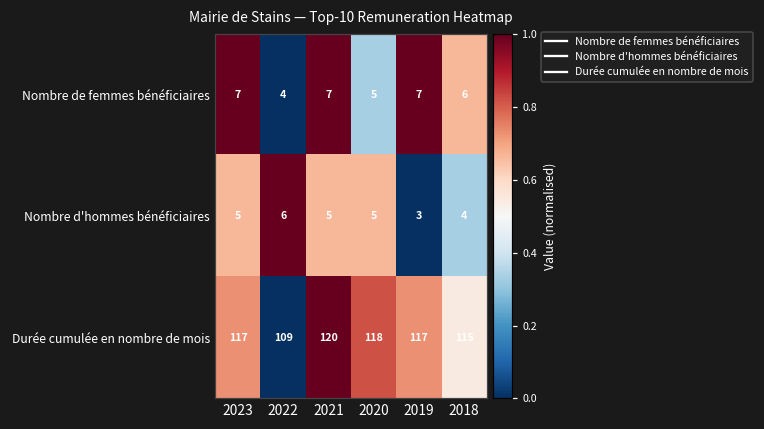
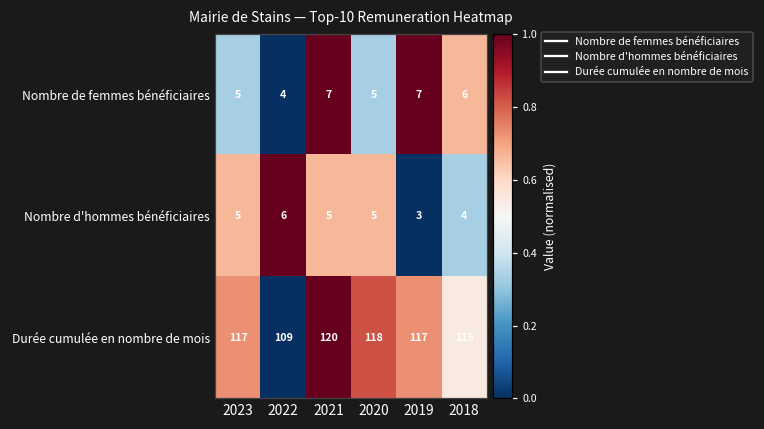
Nombre de femmes bénéficiaires, 2023: 7 -> 5
